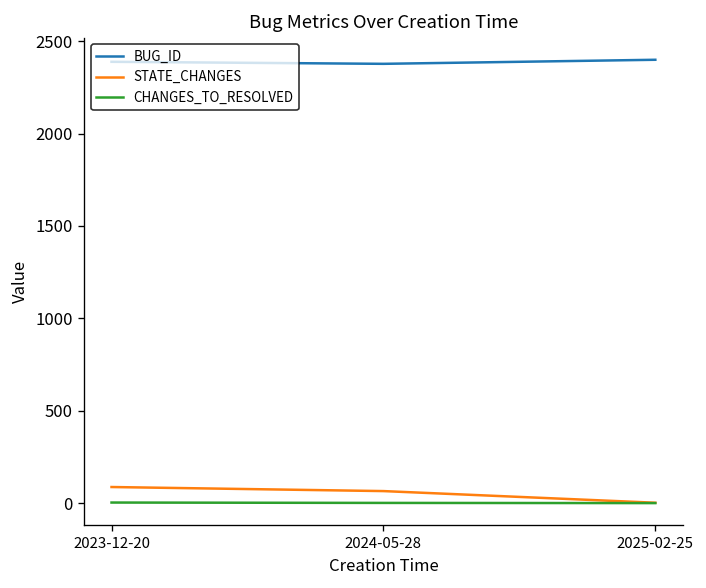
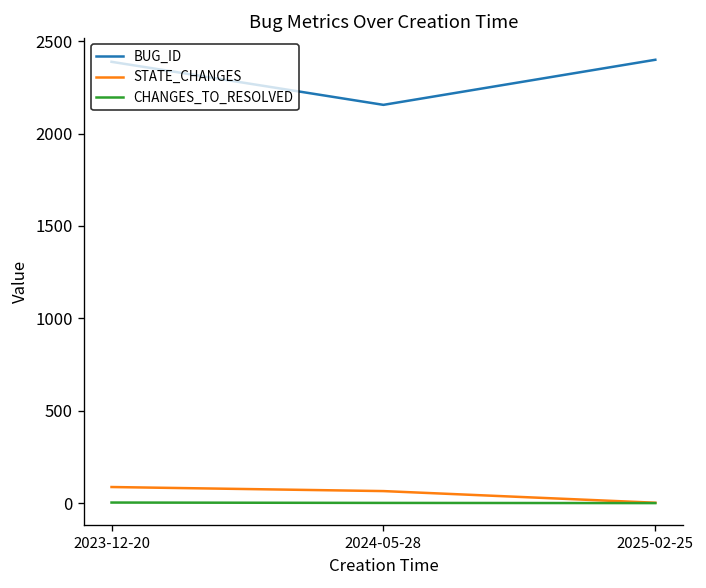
BUG_ID, 2024-05-28: 2380 -> 2160
